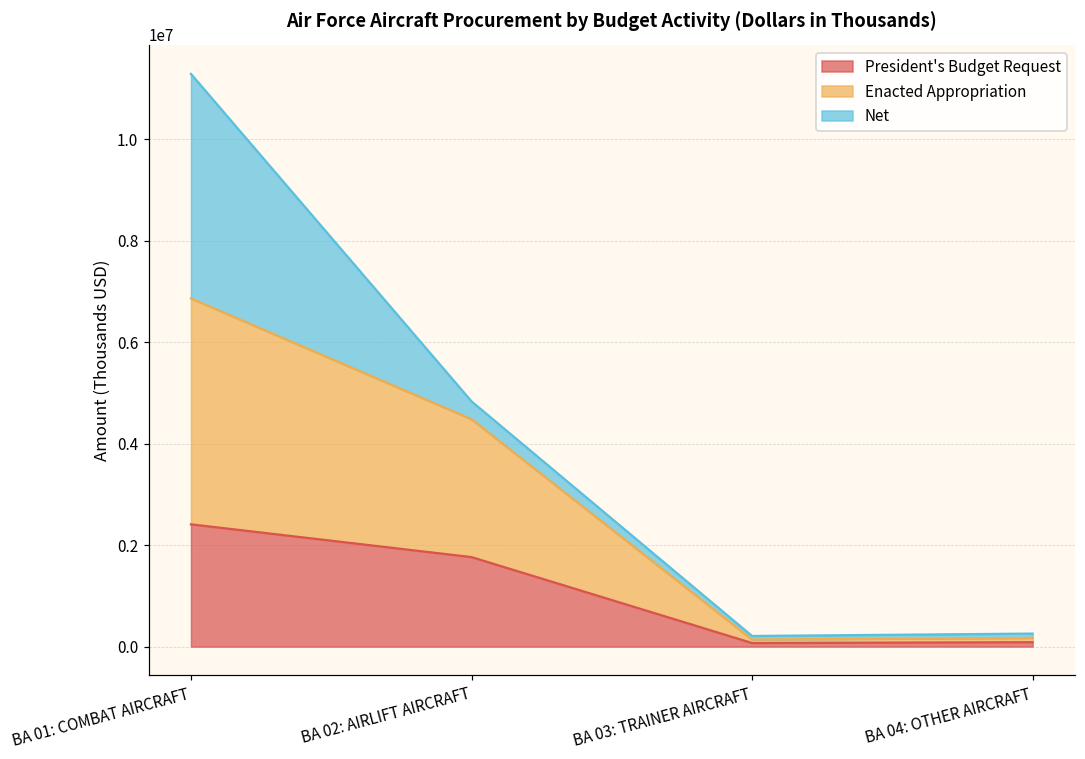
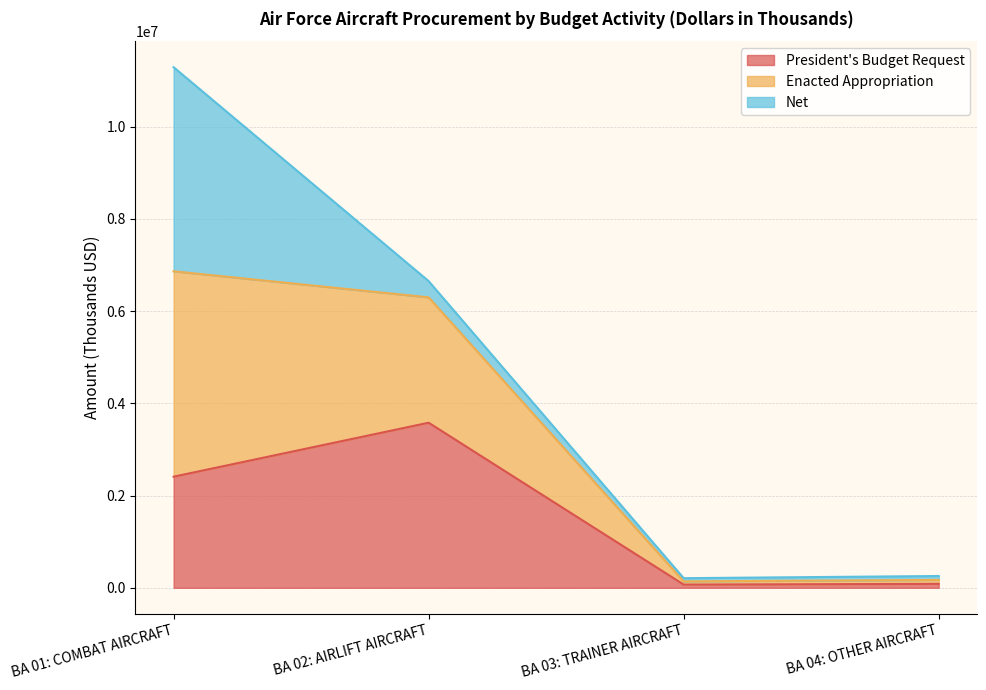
President's Budget Request, BA 02: AIRLIFT AIRCRAFT: 1800000 -> 3600000
